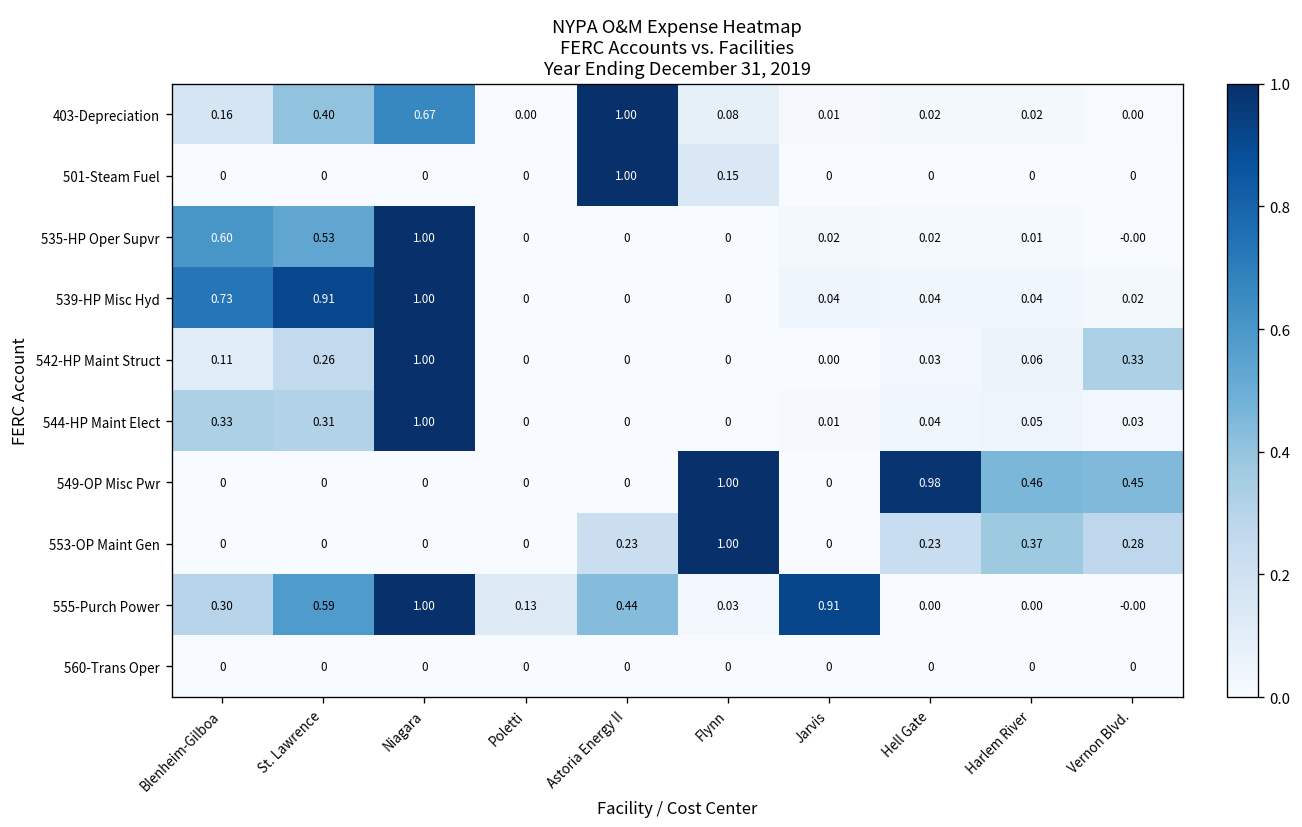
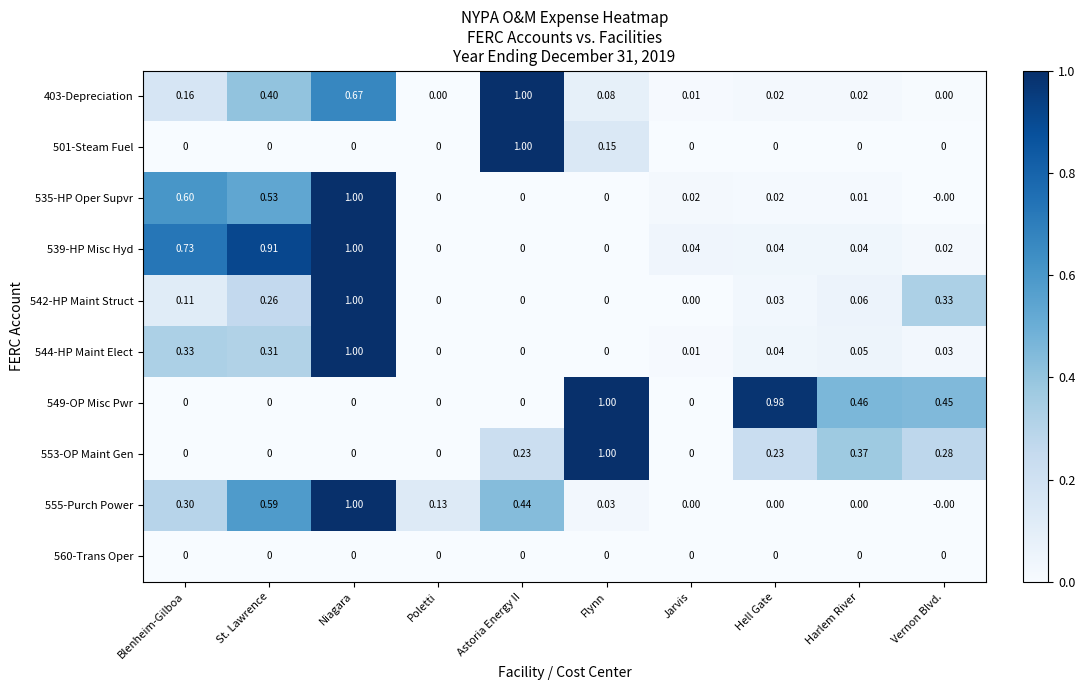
555-Purch Power, Jarvis: 0.91 -> 0.00
